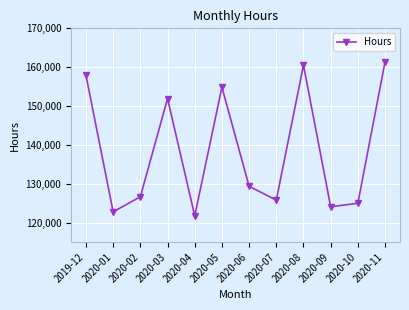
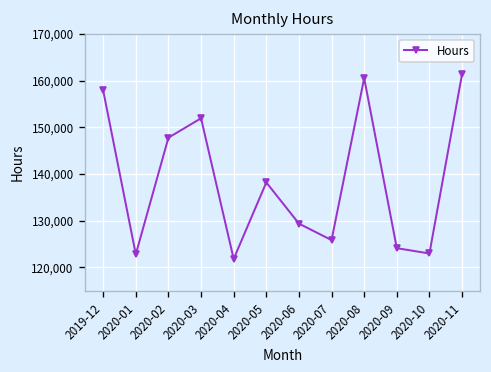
2020-02: 127,000 -> 148,000
2020-05: 155,000 -> 138,000
2020-10: 125,000 -> 123,000
